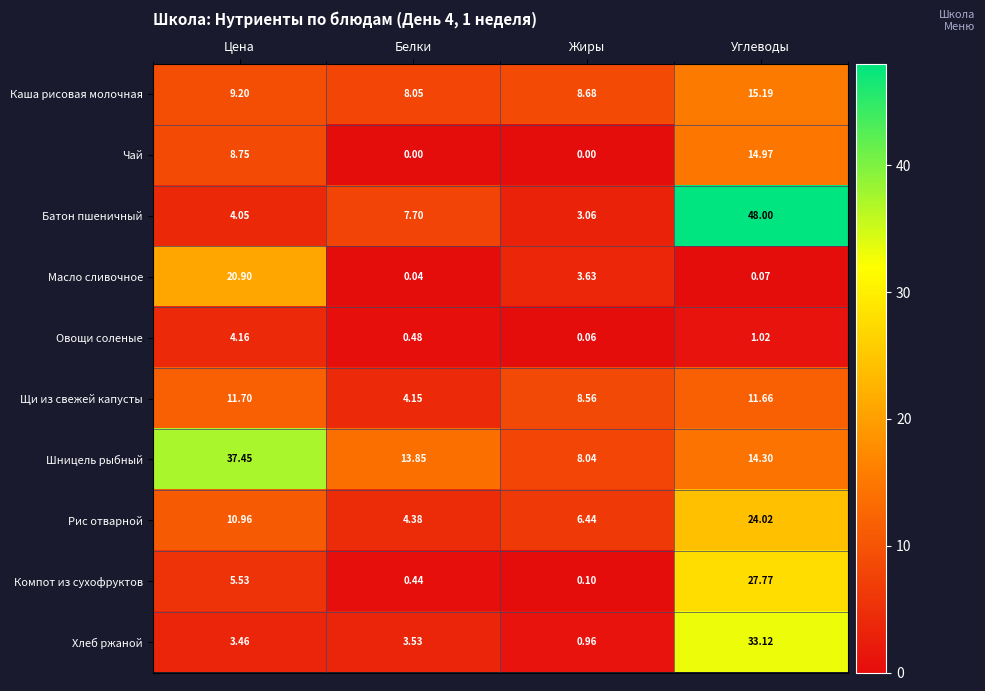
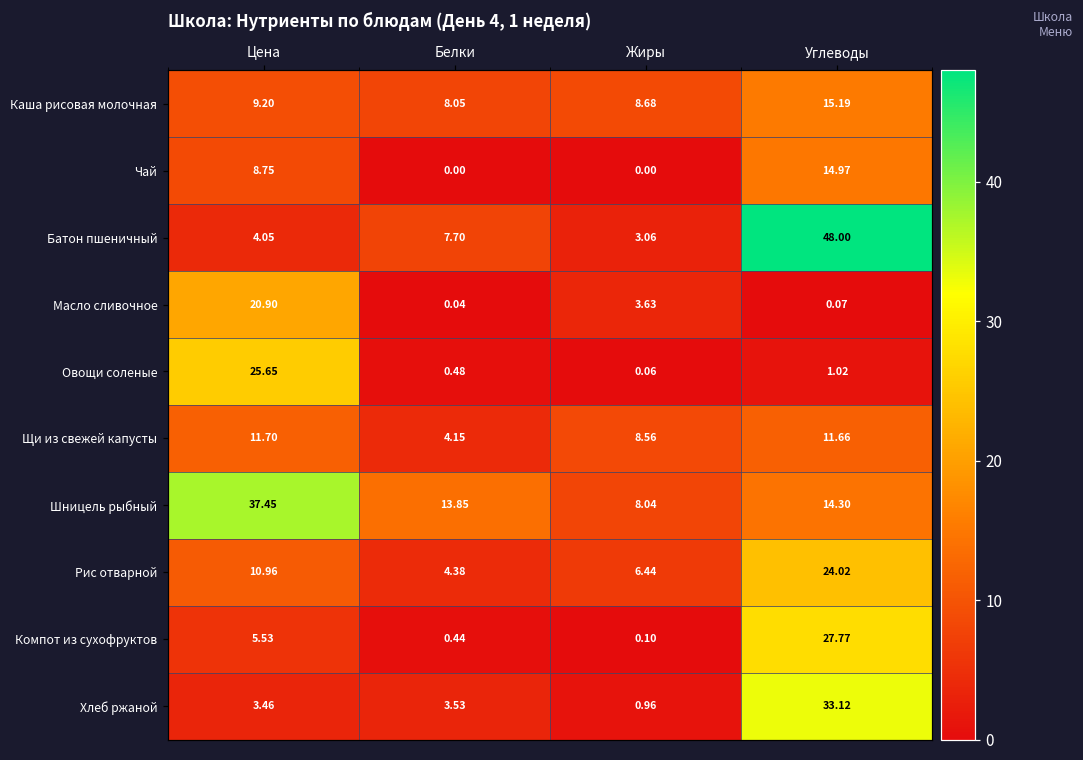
Овощи соленые, Цена: 4.16 -> 25.65
